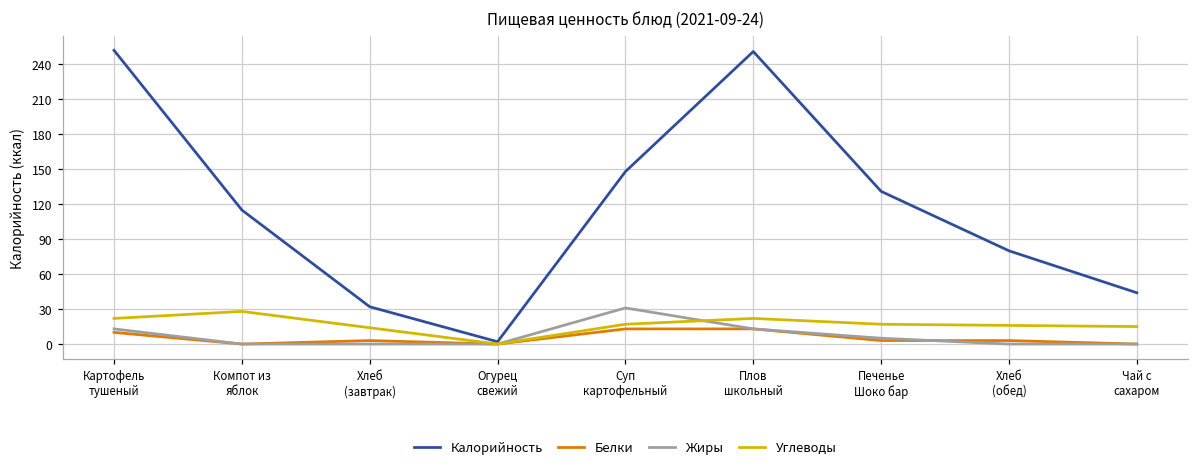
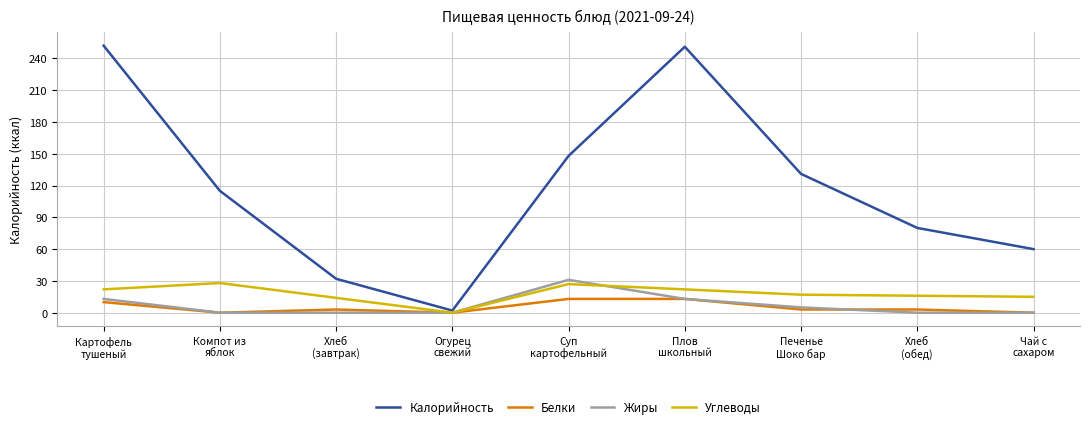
Углеводы, Суп картофельный: 17 -> 27
Калорийность, Чай с сахаром: 44 -> 60
